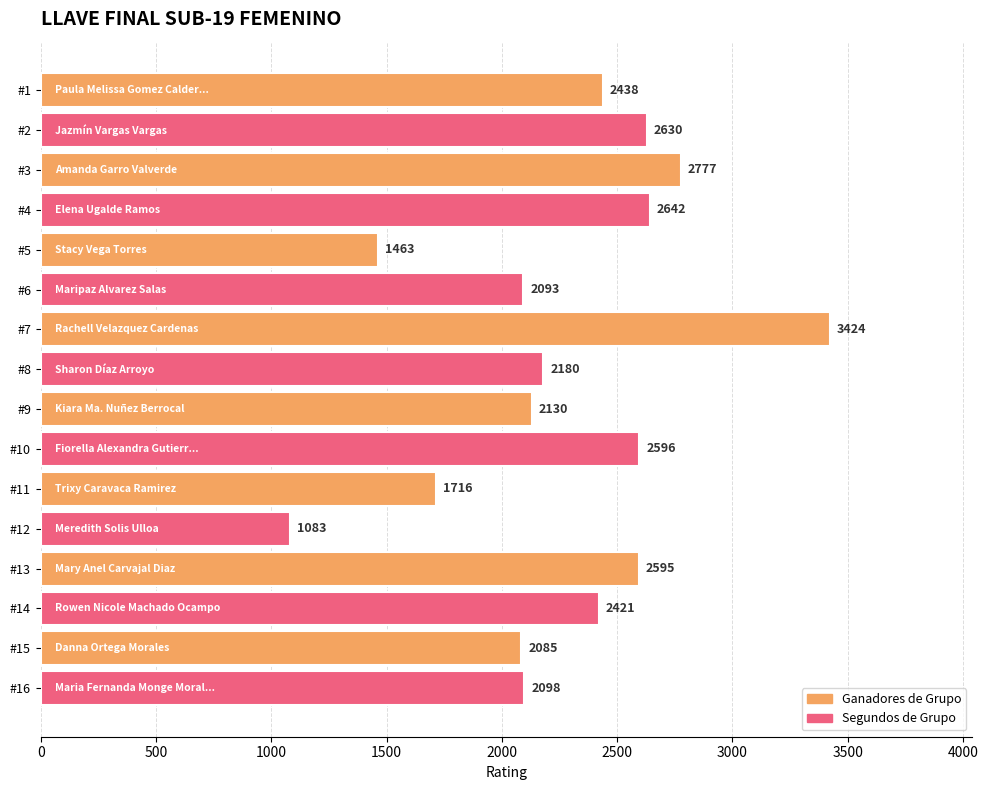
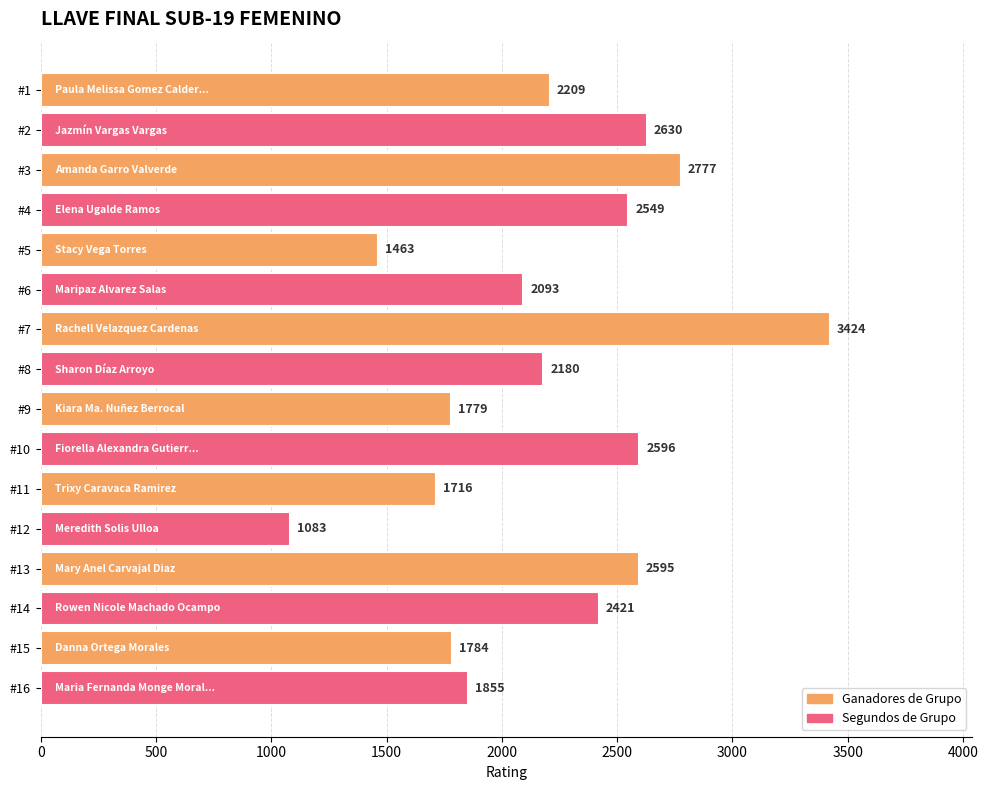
#1: 2438 -> 2209
#4: 2642 -> 2549
#9: 2130 -> 1779
#15: 2085 -> 1784
#16: 2098 -> 1855
